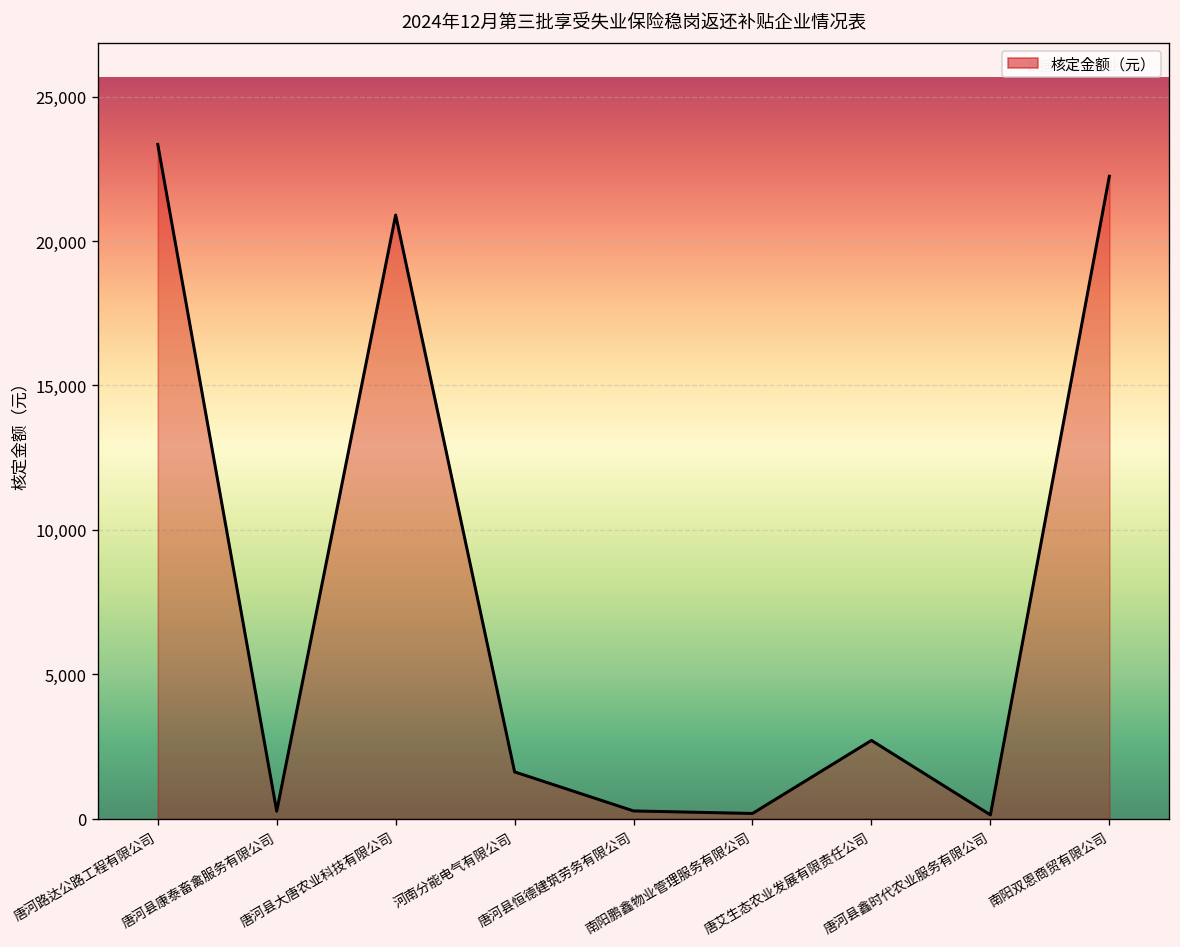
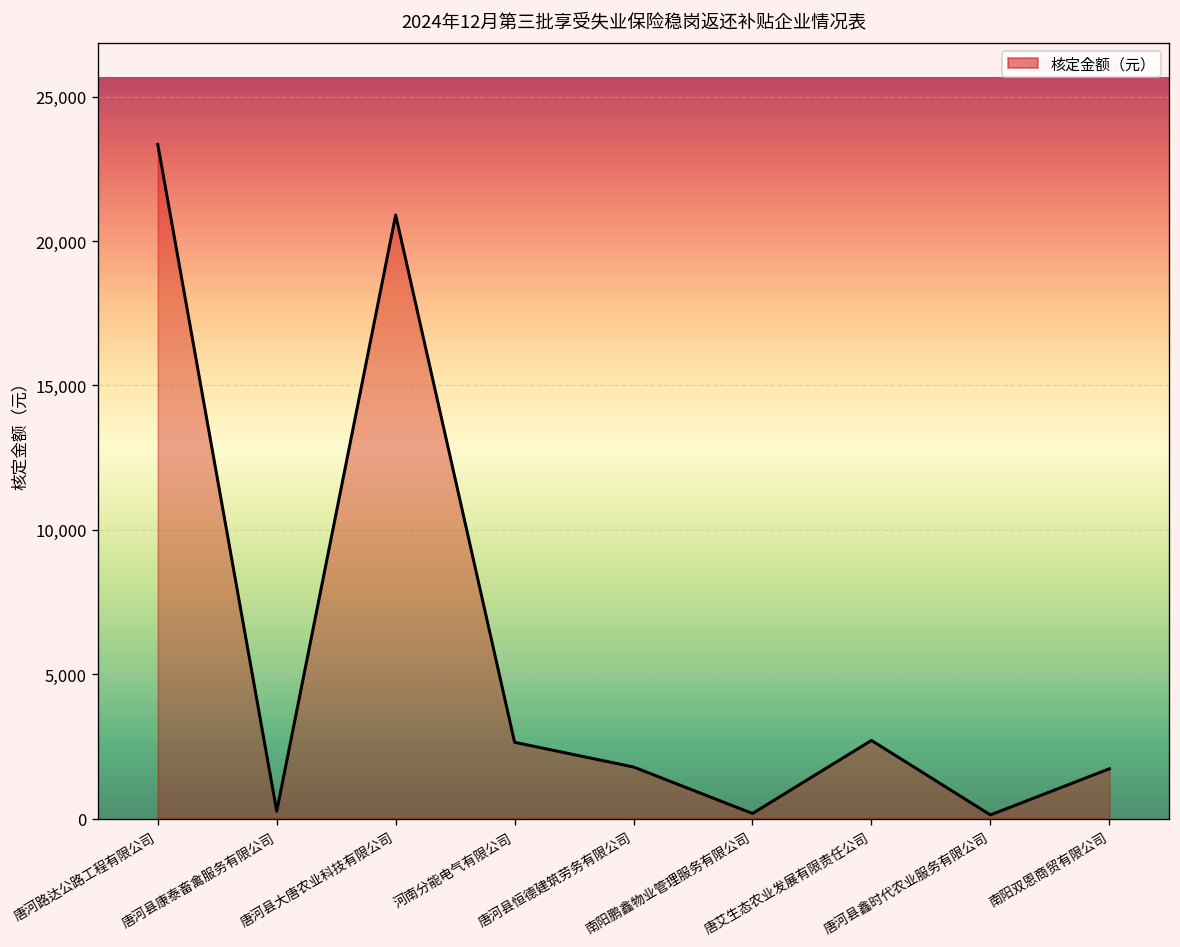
河南分能电气有限公司: 1,600 -> 2,600
唐河县恒德建筑劳务有限公司: 300 -> 1,800
南阳双恩商贸有限公司: 22,200 -> 1,700
